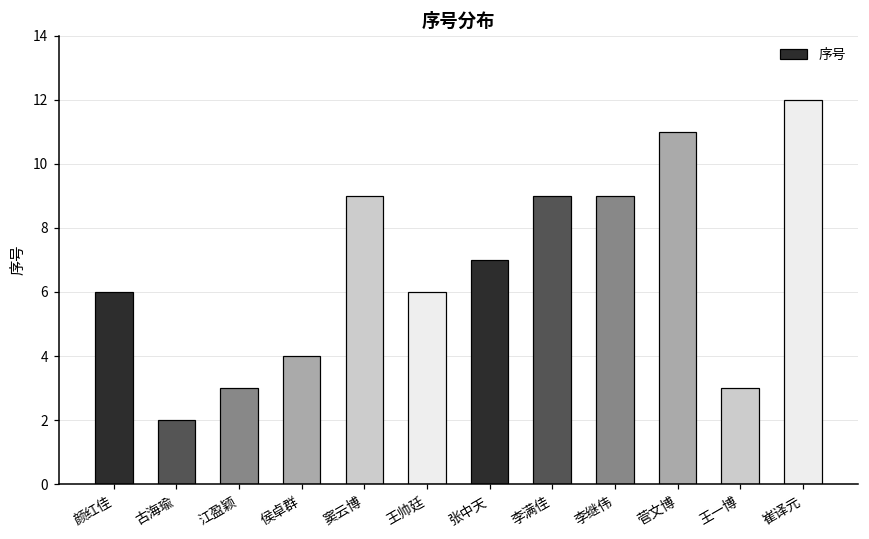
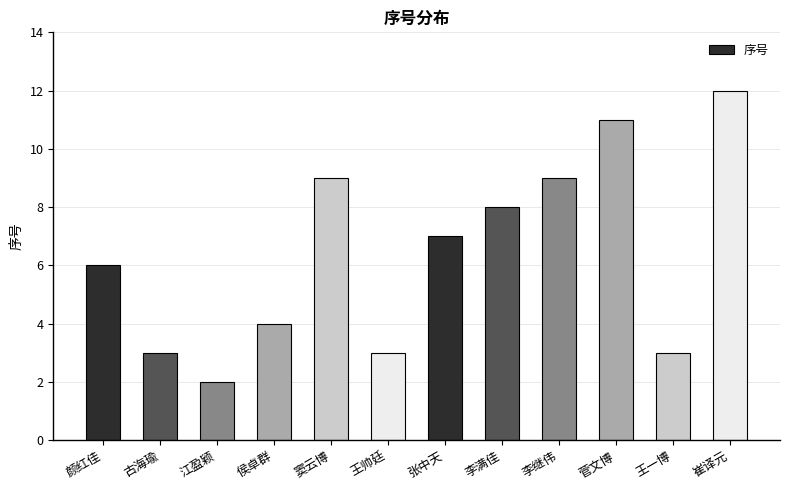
古海瑜: 2 -> 3
江盈颖: 3 -> 2
王帅廷: 6 -> 3
李满佳: 9 -> 8
